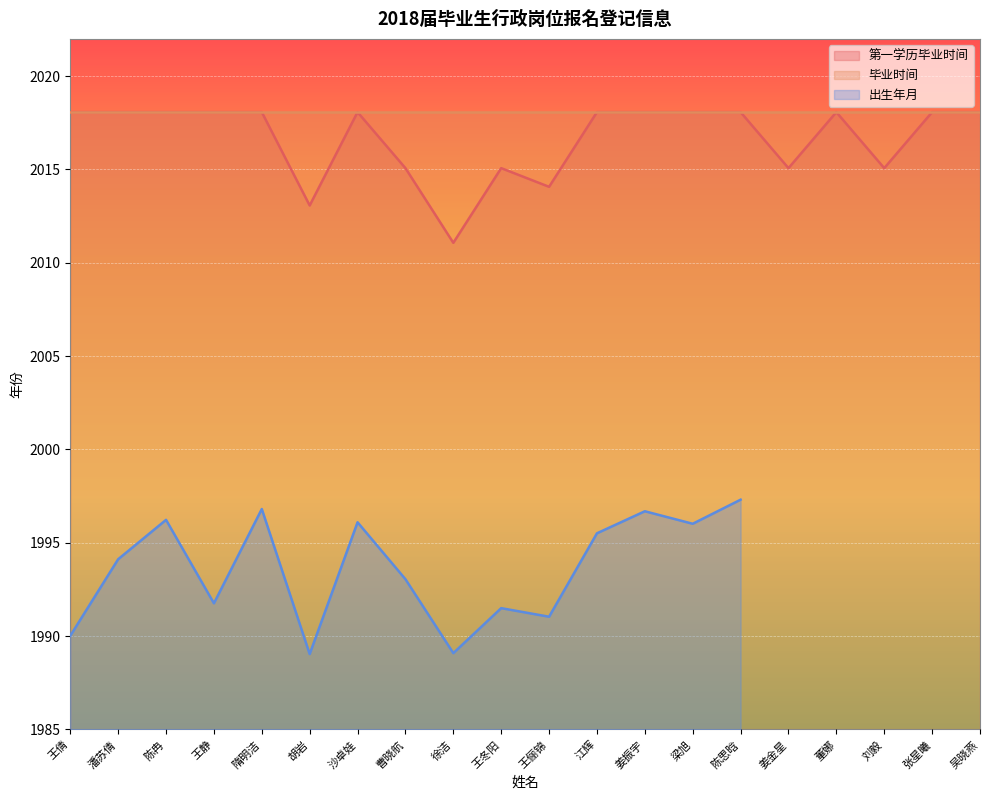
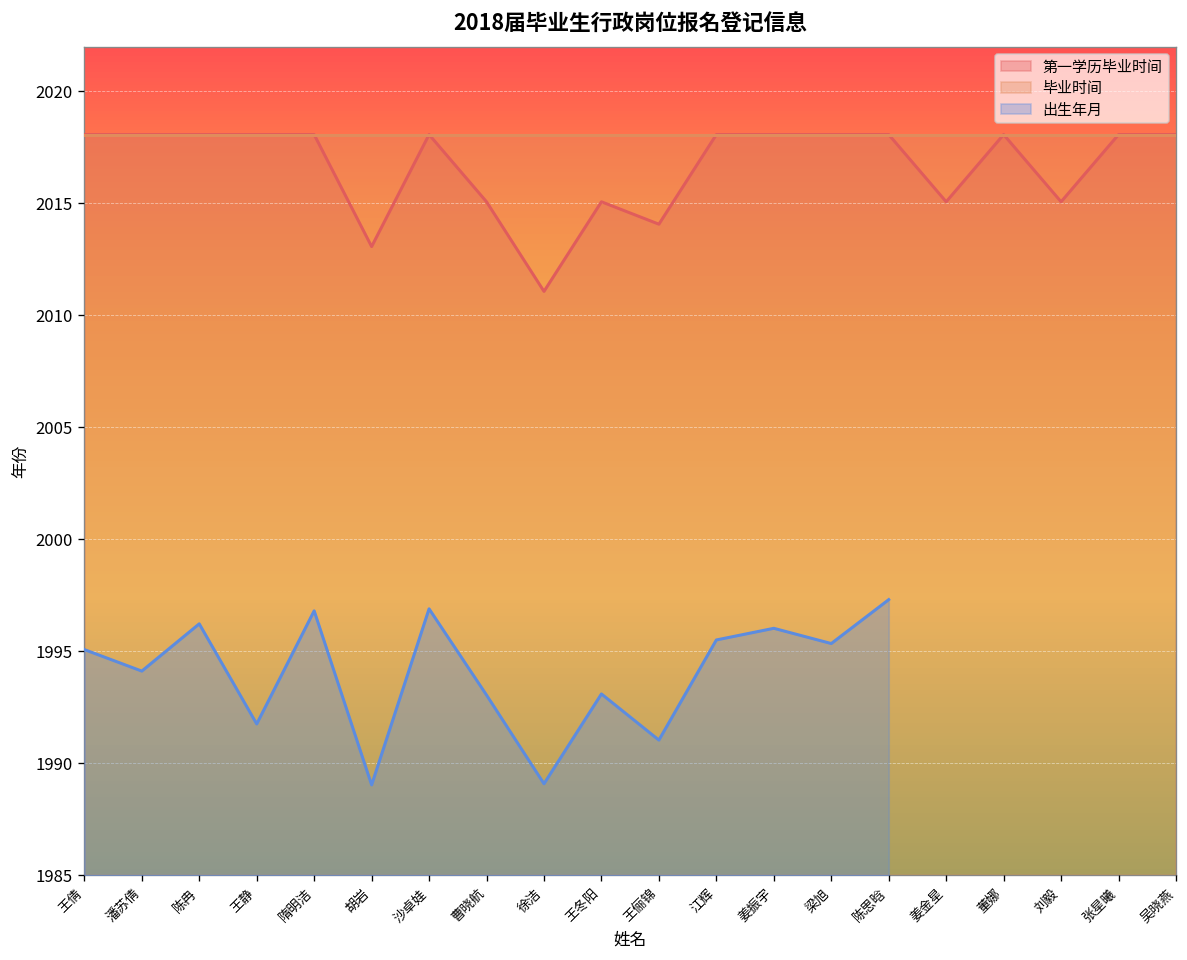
出生年月, 王倩: 1990.0 -> 1995.1
出生年月, 沙卓娃: 1996.1 -> 1996.9
出生年月, 王冬阳: 1991.5 -> 1993.1
出生年月, 姜振宇: 1996.7 -> 1996.0
出生年月, 梁旭: 1996.0 -> 1995.4
